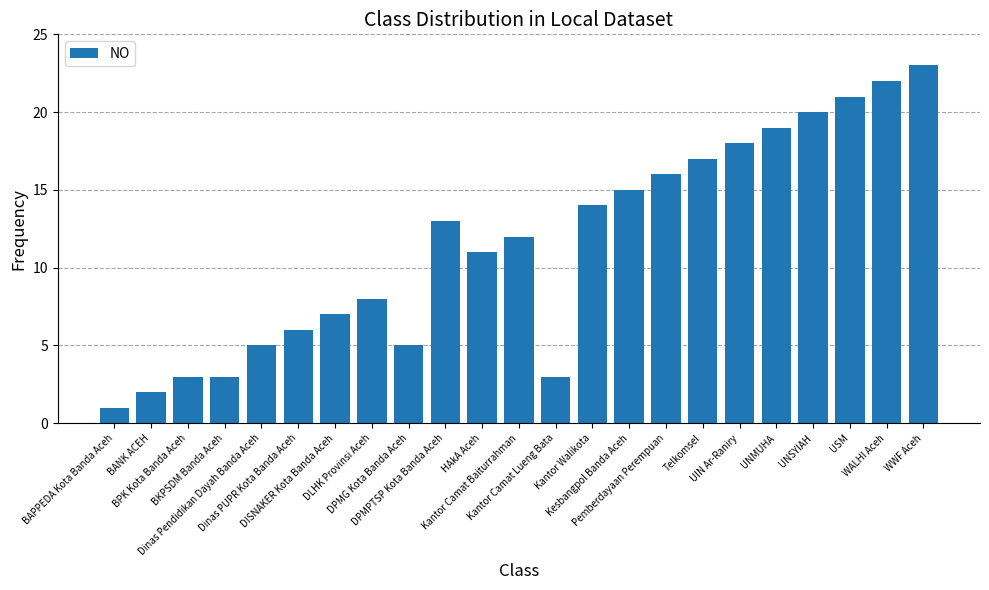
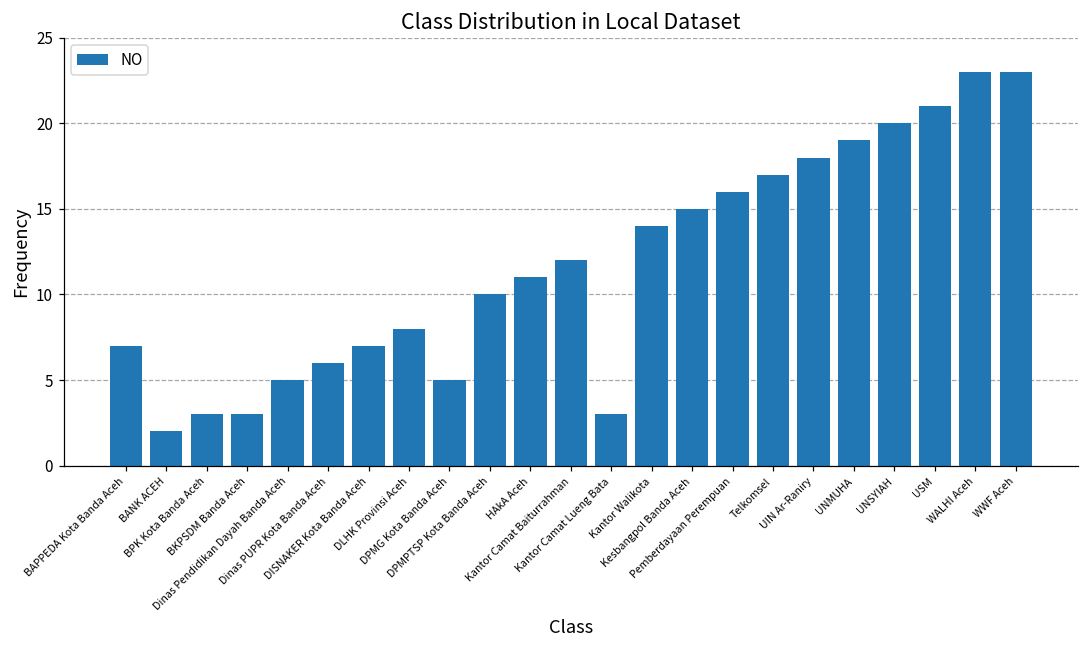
BAPPEDA Kota Banda Aceh: 1 -> 7
DPMPTSP Kota Banda Aceh: 13 -> 10
WALHI Aceh: 22 -> 23
